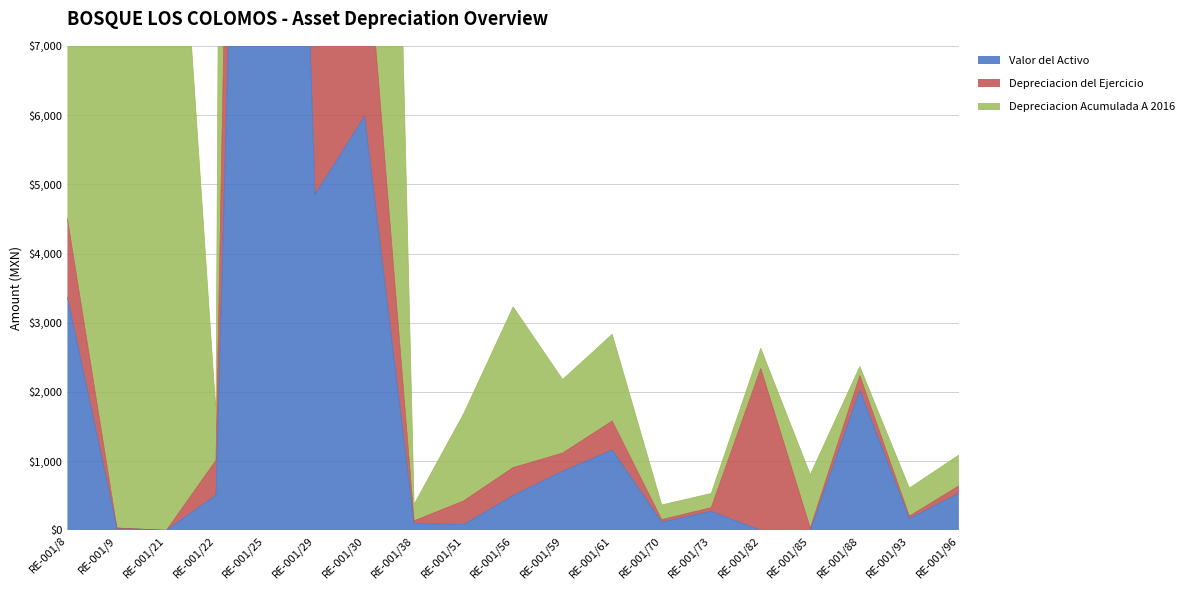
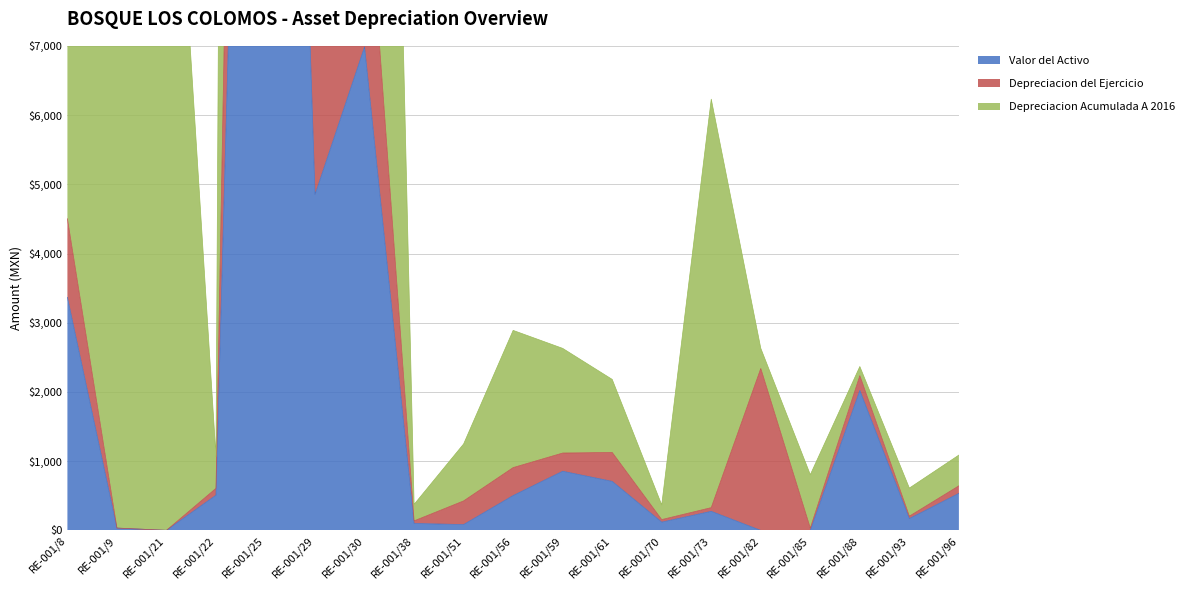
Depreciacion del Ejercicio, RE-001/22: $500 -> $100
Depreciacion Acumulada A 2016, RE-001/22: $700 -> $500
Valor del Activo, RE-001/30: $6,000 -> $7,000
Depreciacion Acumulada A 2016, RE-001/51: $1,300 -> $800
Depreciacion Acumulada A 2016, RE-001/56: $2,300 -> $2,000
Depreciacion Acumulada A 2016, RE-001/59: $1,100 -> $1,500
Valor del Activo, RE-001/61: $1,200 -> $700
Depreciacion Acumulada A 2016, RE-001/61: $1,300 -> $1,100
Depreciacion Acumulada A 2016, RE-001/73: $200 -> $5,900
